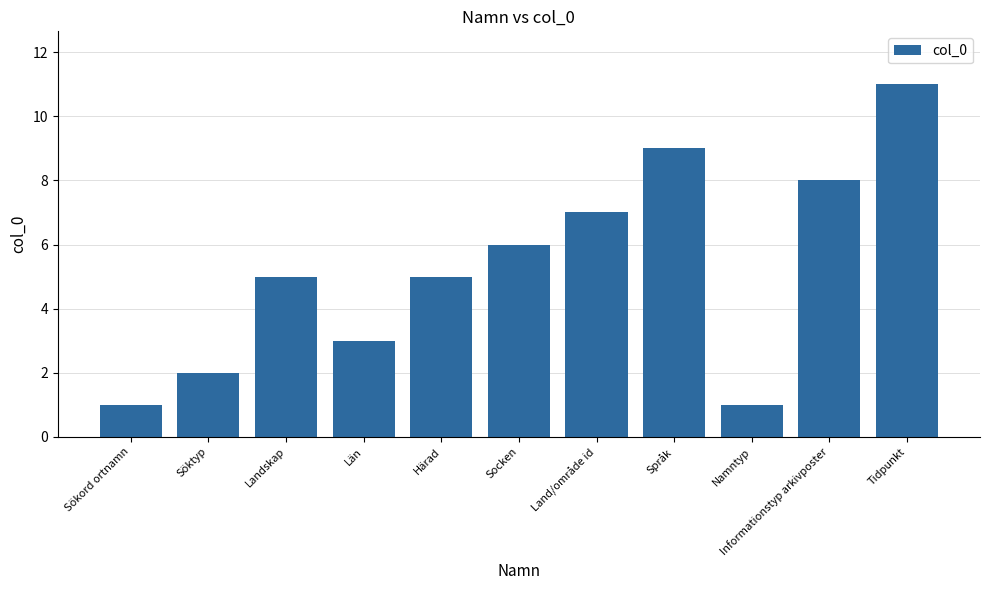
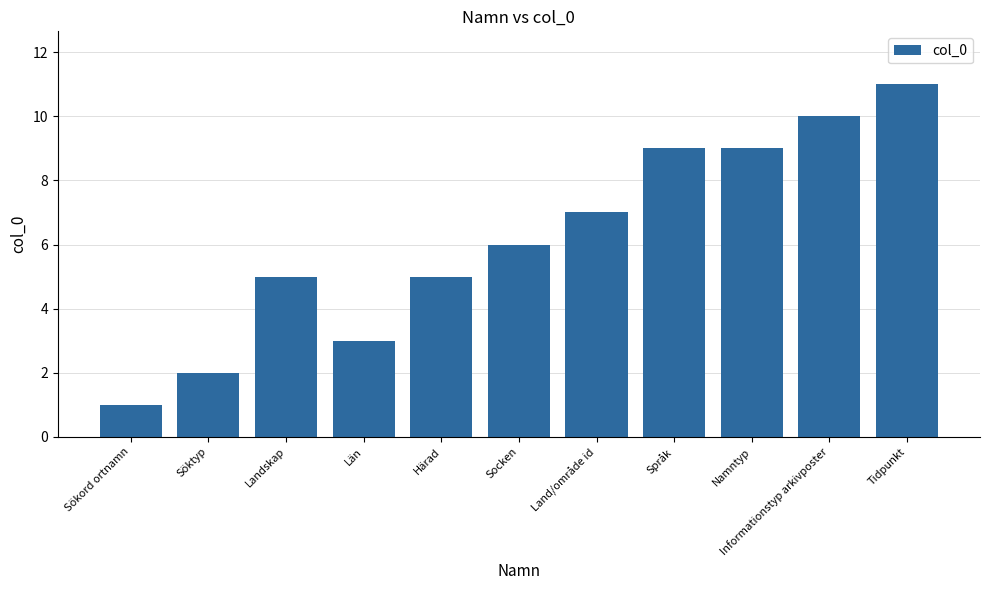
Namntyp: 1 -> 9
Informationstyp arkivposter: 8 -> 10
